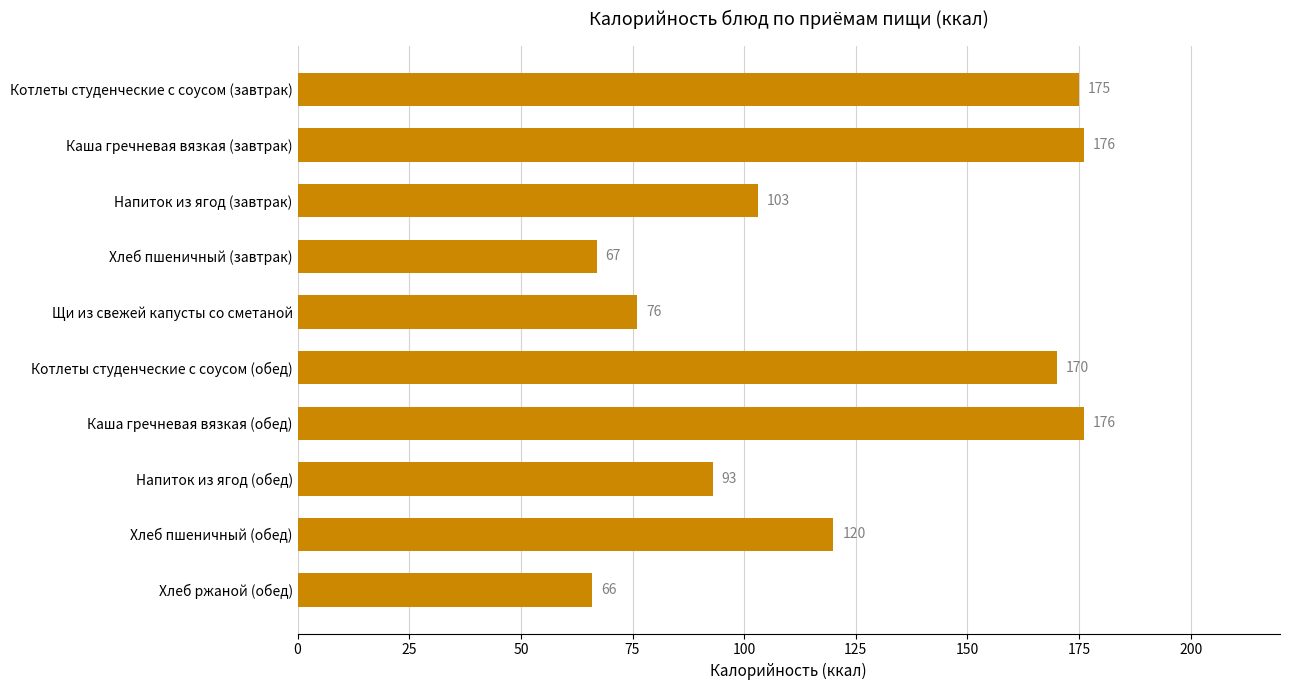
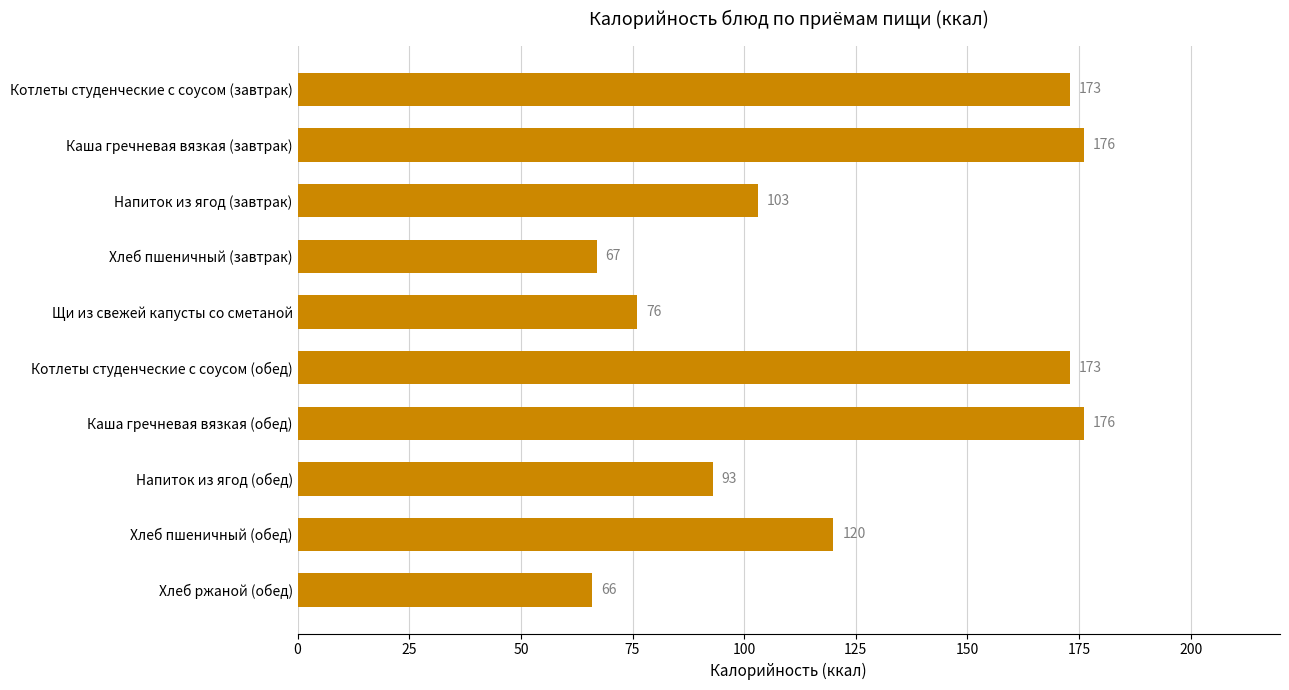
Котлеты студенческие с соусом (завтрак): 175 -> 173
Котлеты студенческие с соусом (обед): 170 -> 173
